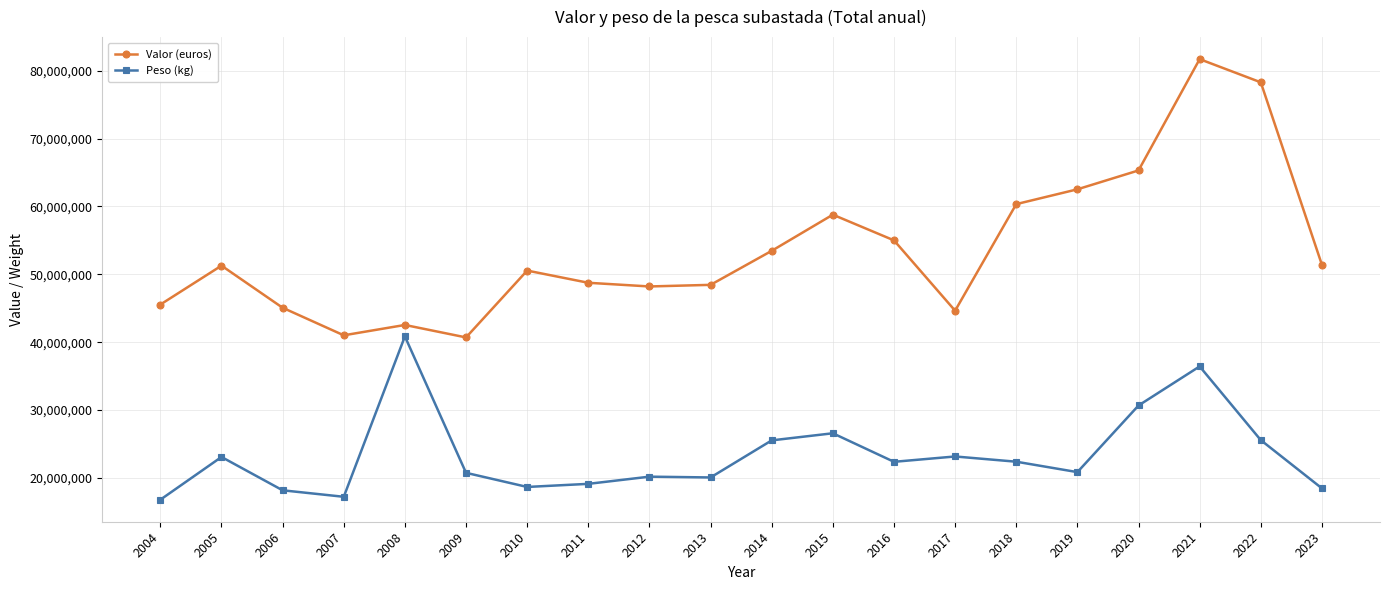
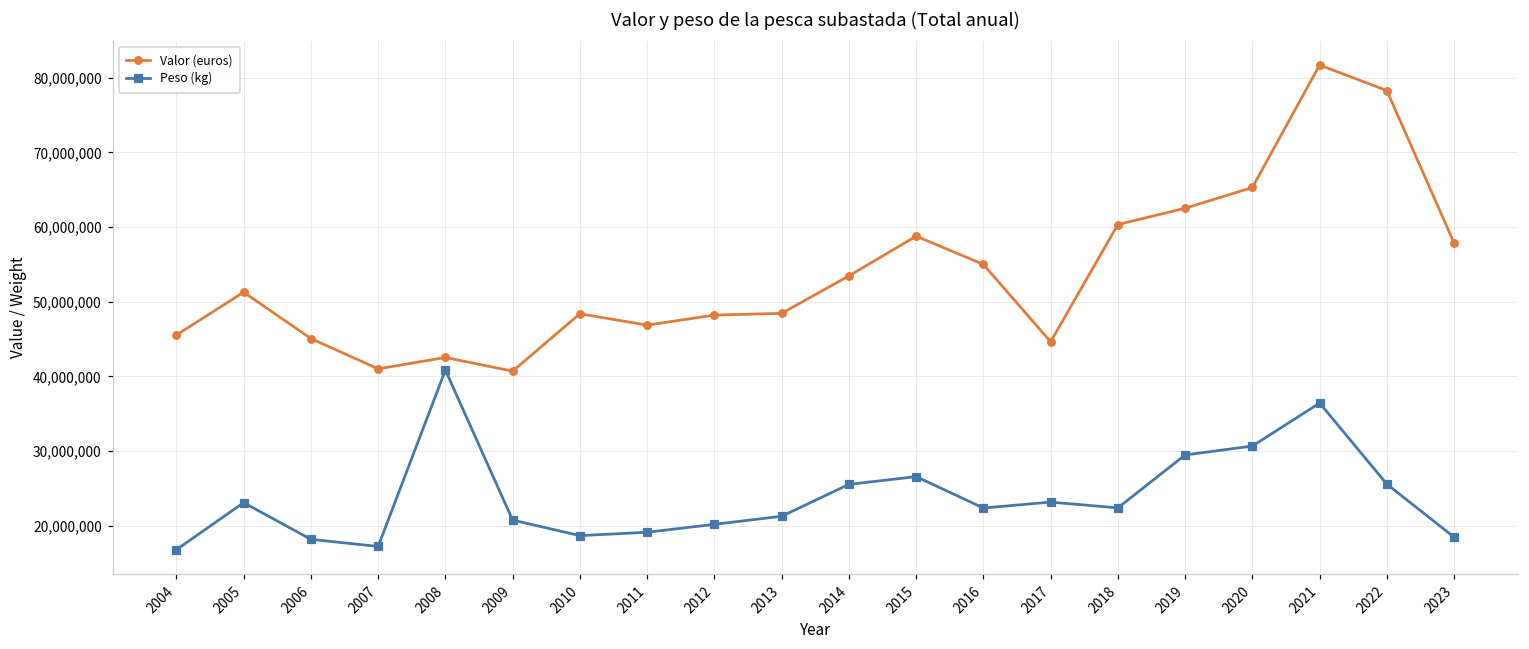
Valor (euros), 2010: 51,000,000 -> 48,000,000
Valor (euros), 2011: 49,000,000 -> 47,000,000
Peso (kg), 2013: 20,000,000 -> 21,000,000
Peso (kg), 2019: 21,000,000 -> 29,000,000
Valor (euros), 2023: 51,000,000 -> 58,000,000
